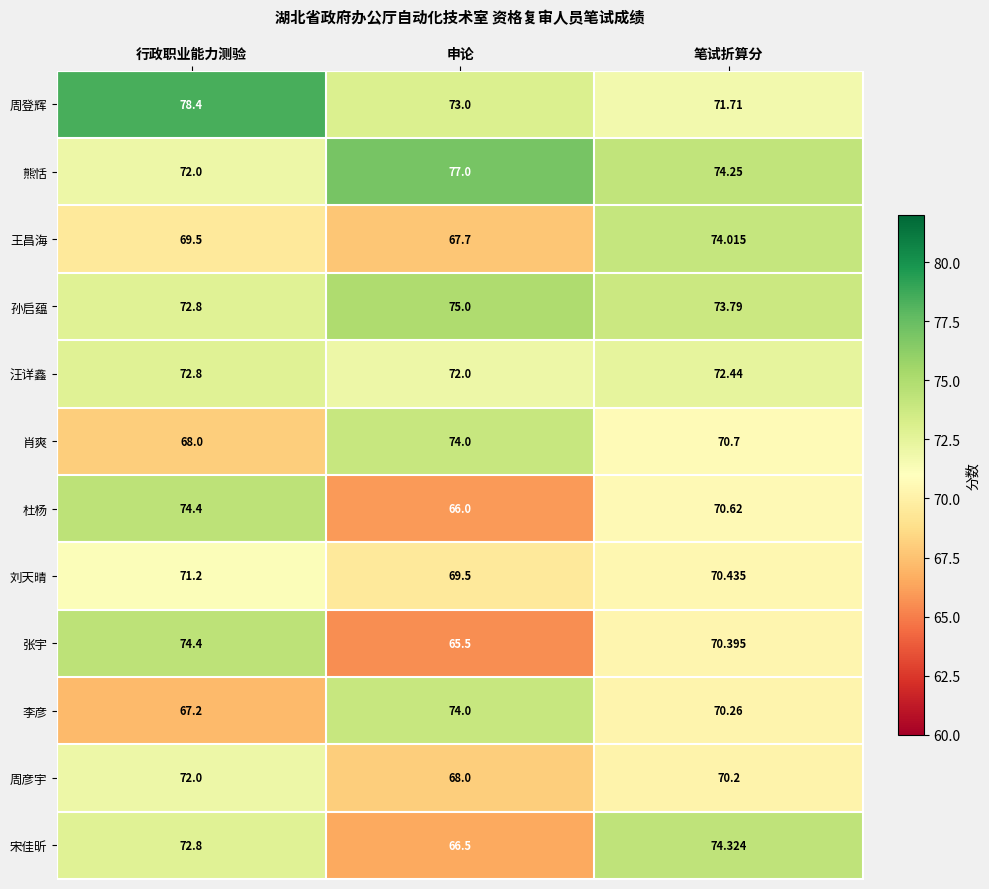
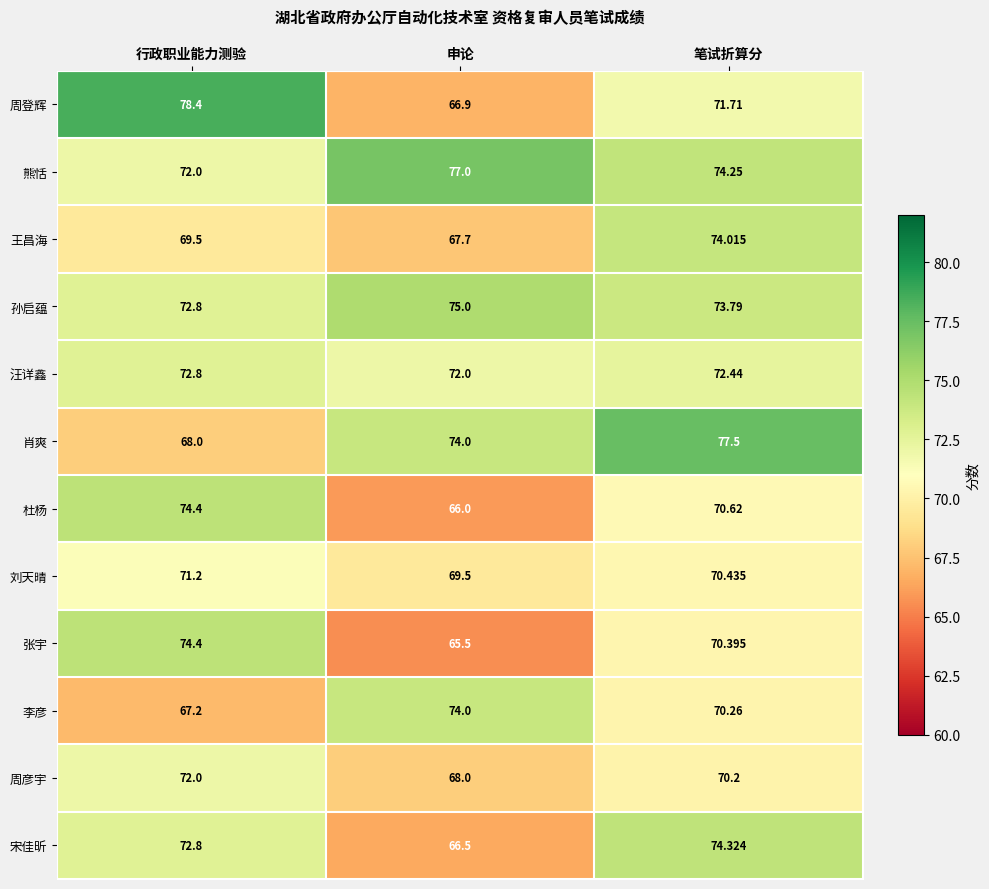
周登辉, 申论: 73.0 -> 66.9
肖爽, 笔试折算分: 70.7 -> 77.5
